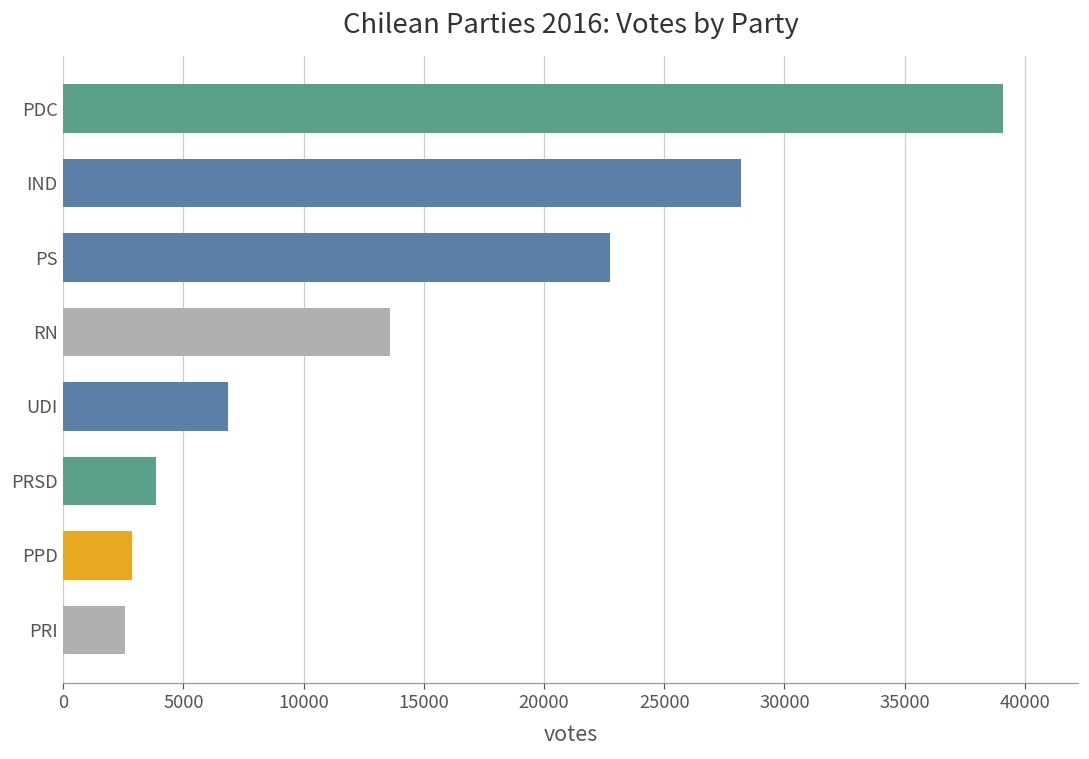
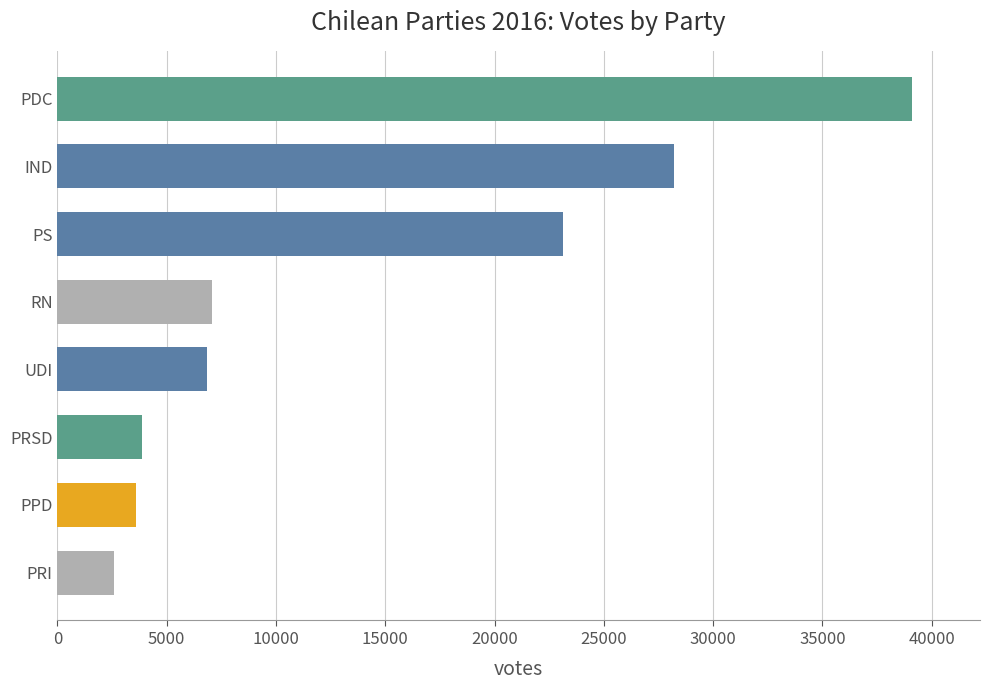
PS: 22700 -> 23100
RN: 13600 -> 7100
PPD: 2800 -> 3600
